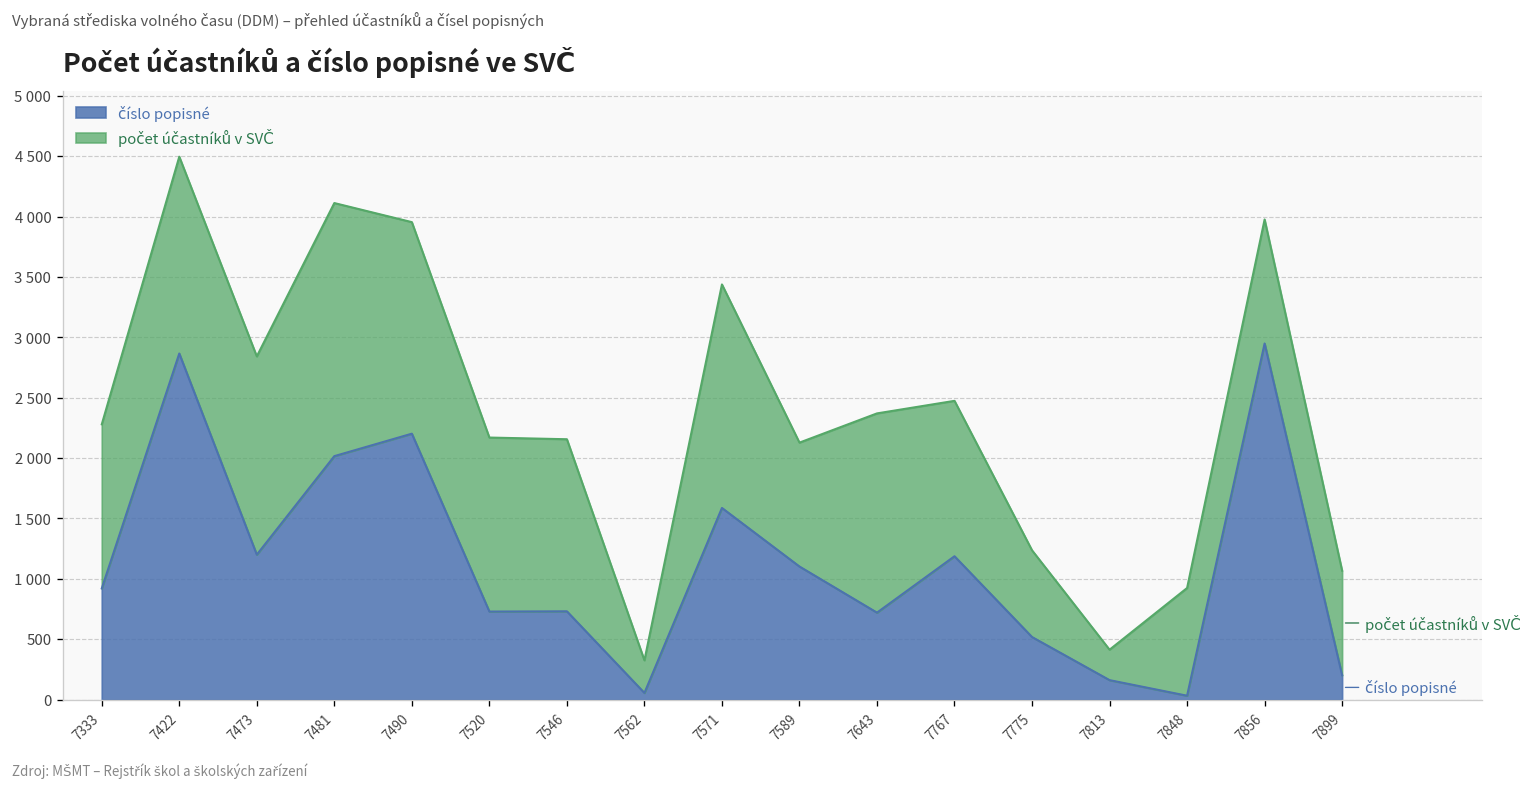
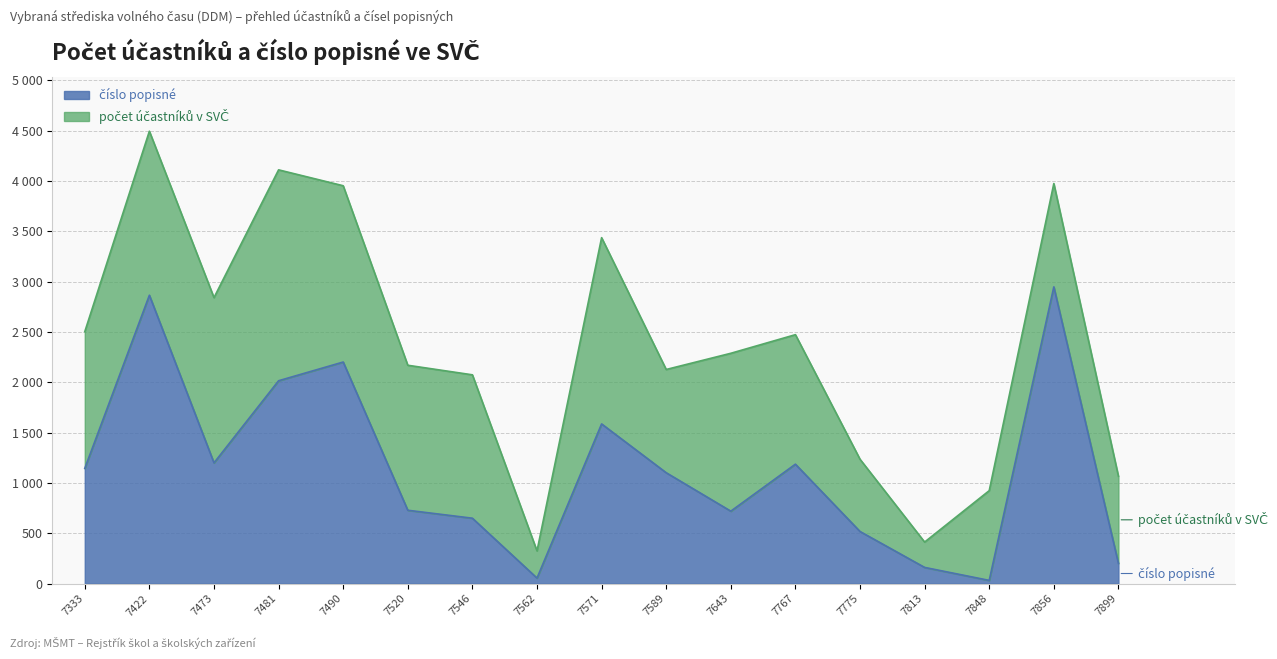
číslo popisné, 7333: 920 -> 1150
číslo popisné, 7546: 730 -> 650
počet účastníků v SVČ, 7643: 1650 -> 1570
